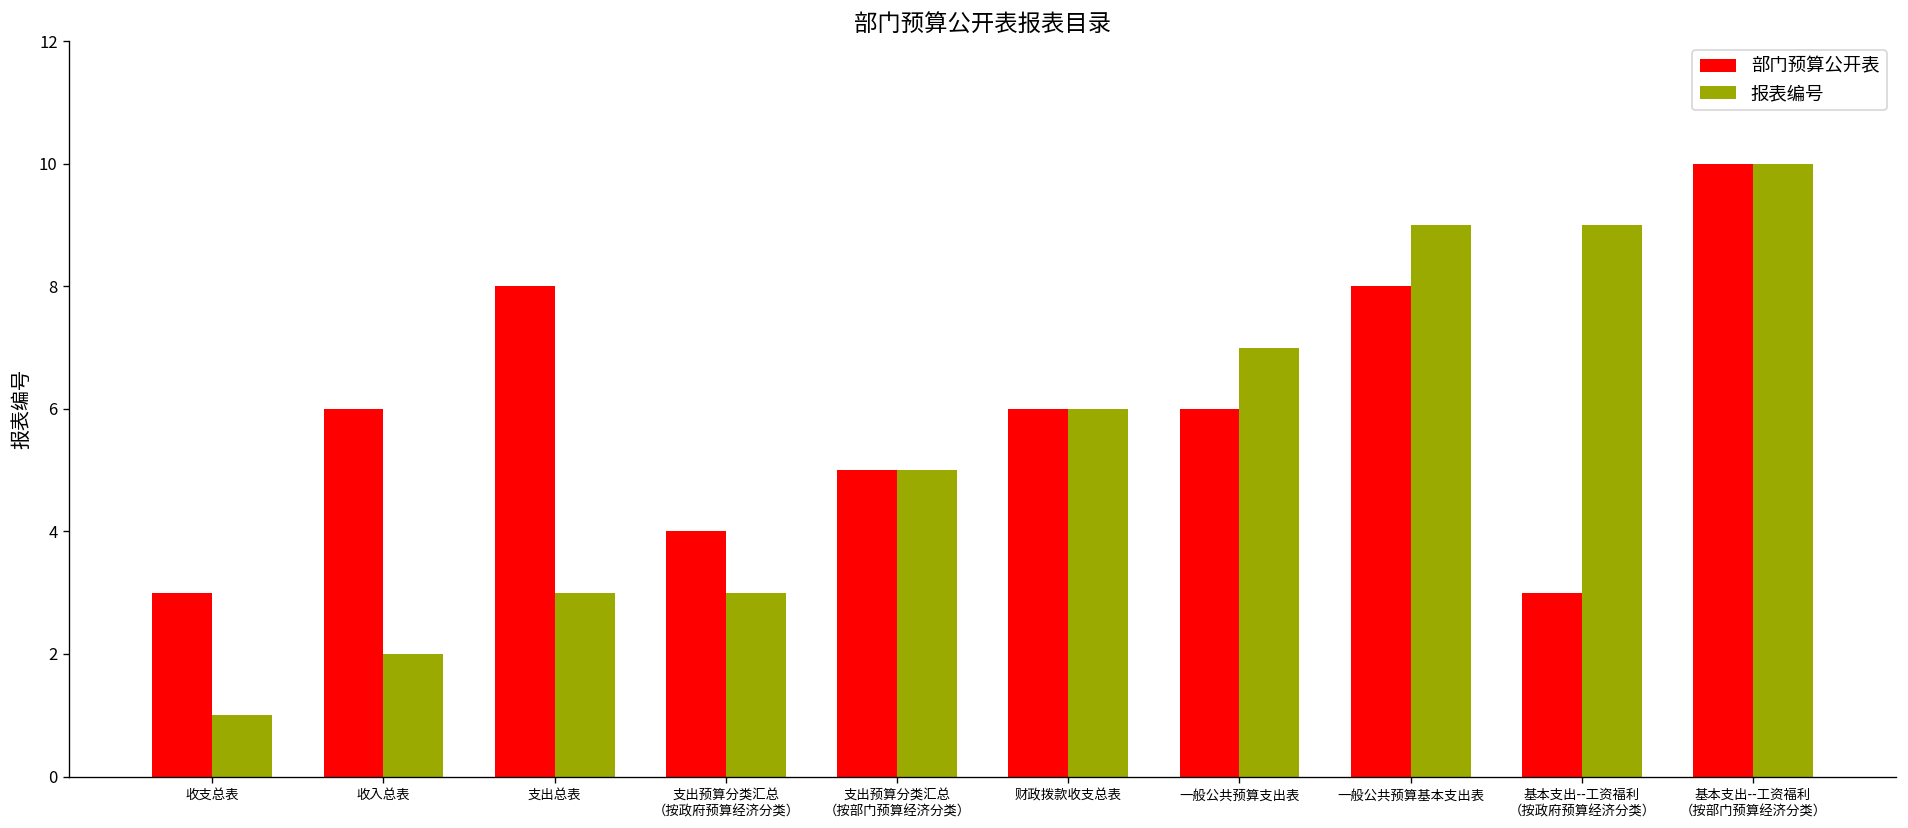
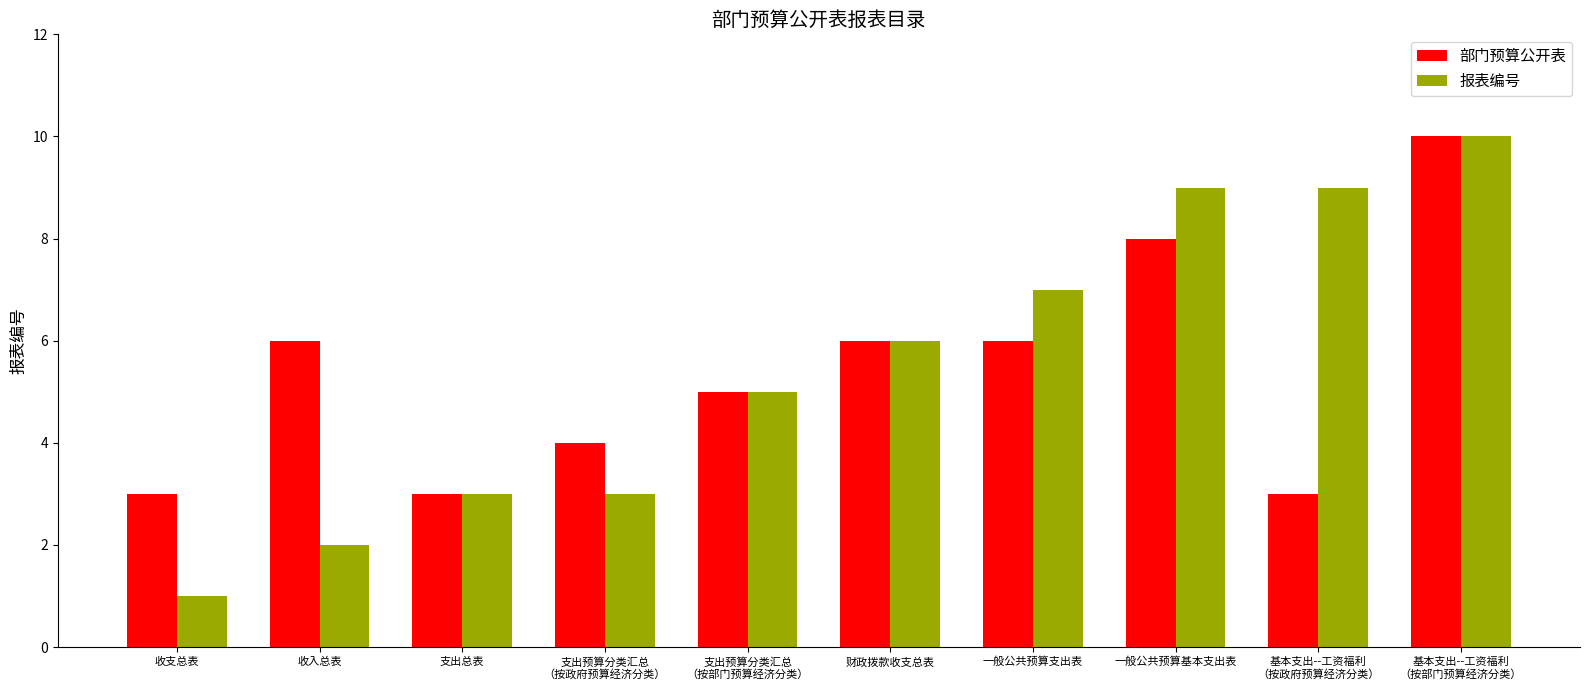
部门预算公开表, 支出总表: 8 -> 3
